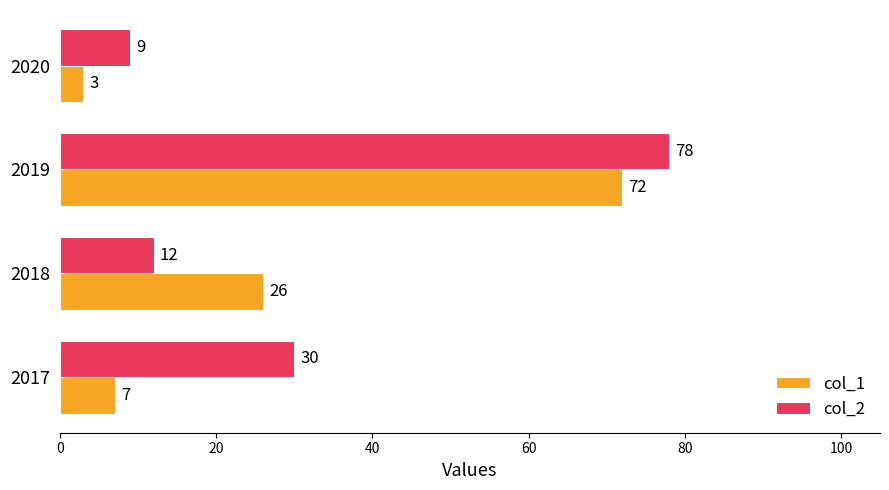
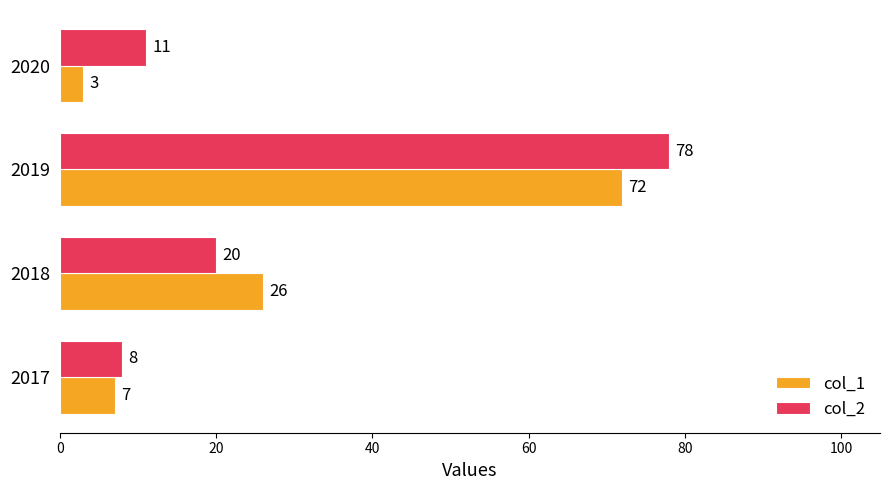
col_2, 2020: 9 -> 11
col_2, 2018: 12 -> 20
col_2, 2017: 30 -> 8
